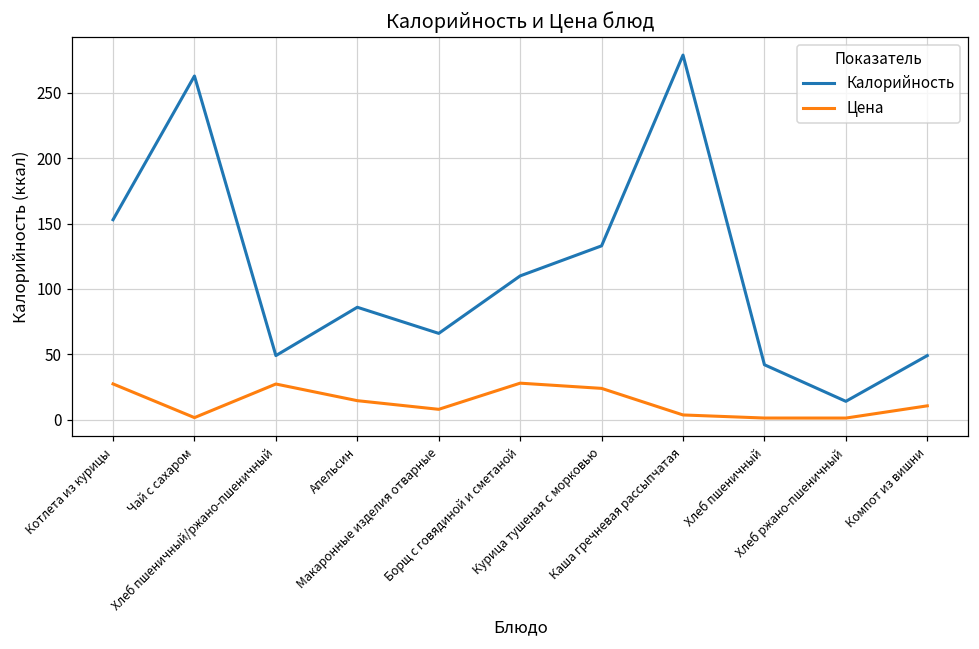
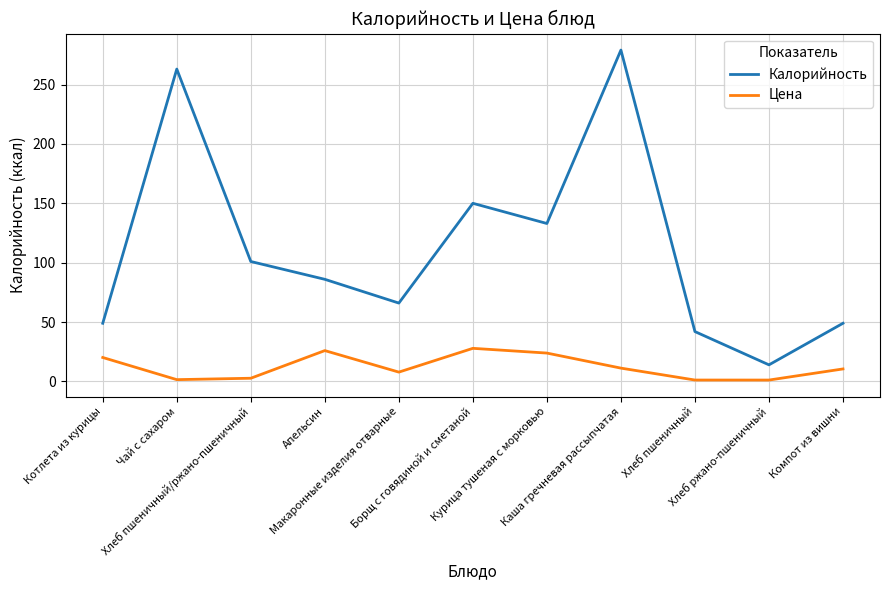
Калорийность, Котлета из курицы: 153 -> 49
Цена, Котлета из курицы: 27 -> 20
Калорийность, Хлеб пшеничный/ржано-пшеничный: 49 -> 101
Цена, Хлеб пшеничный/ржано-пшеничный: 27 -> 3
Цена, Апельсин: 15 -> 26
Калорийность, Борщ с говядиной и сметаной: 110 -> 150
Цена, Каша гречневая рассыпчатая: 4 -> 11
